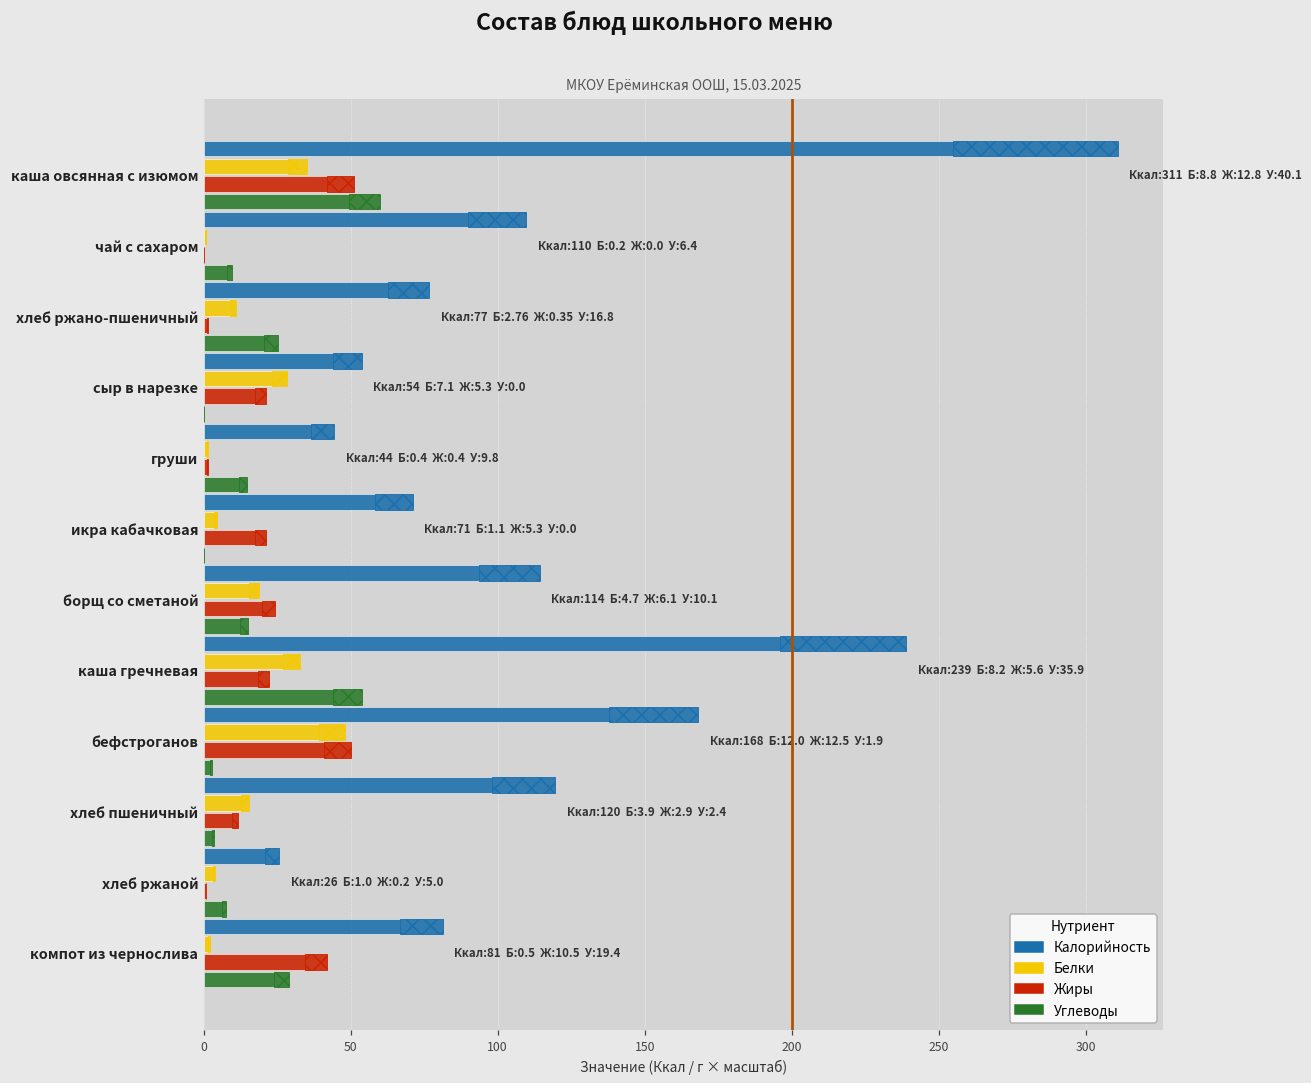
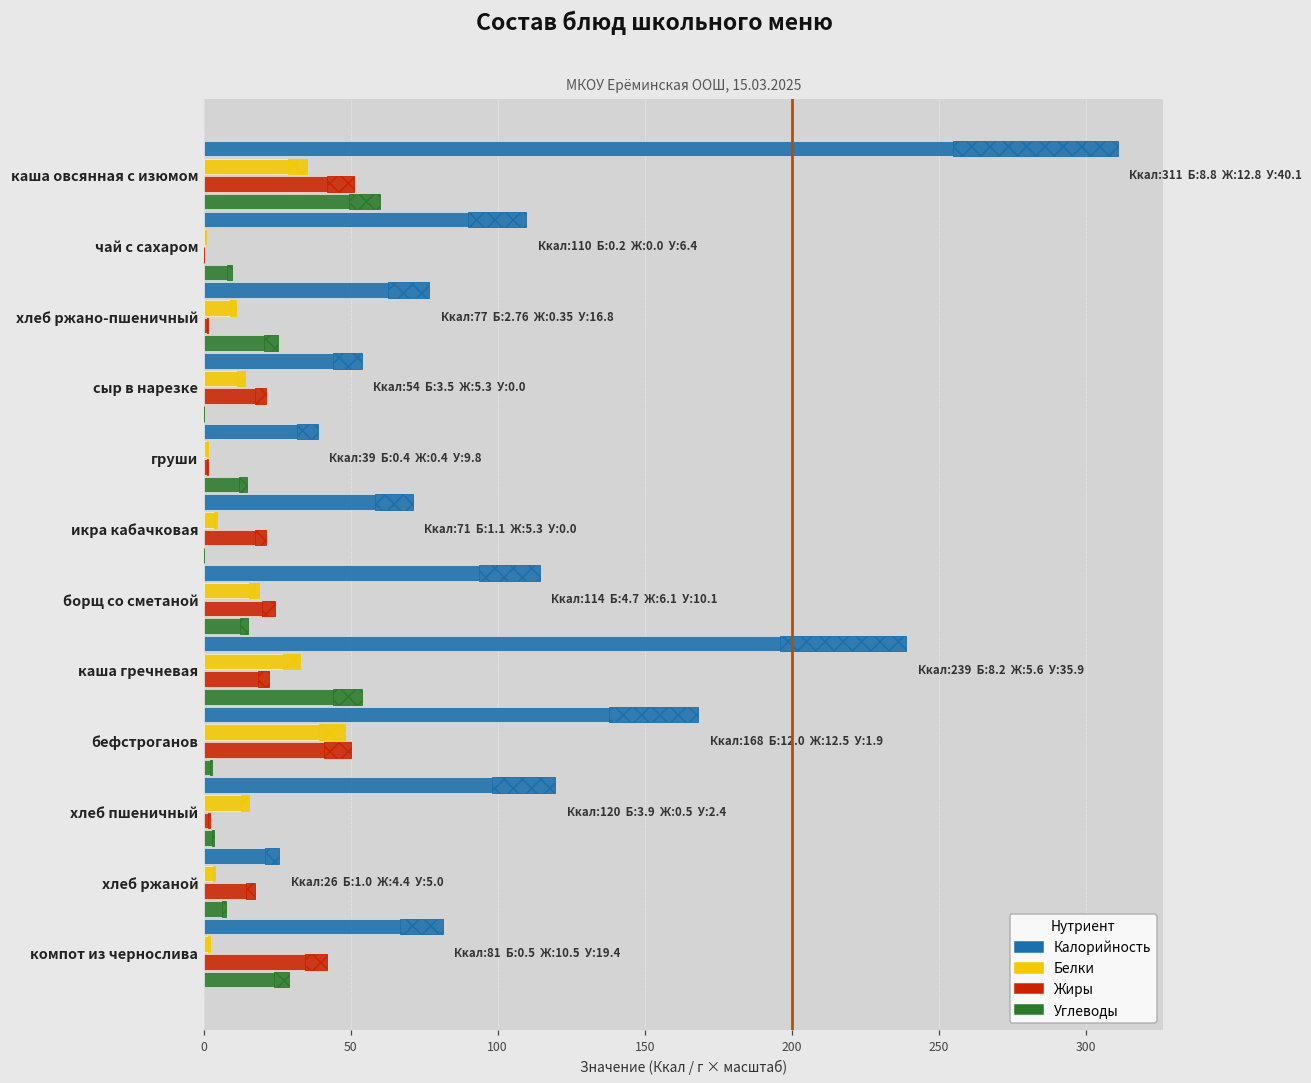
Белки, сыр в нарезке: 7.1 -> 3.5
Калорийность, груши: 44 -> 39
Жиры, хлеб пшеничный: 2.9 -> 0.5
Жиры, хлеб ржаной: 0.2 -> 4.4
